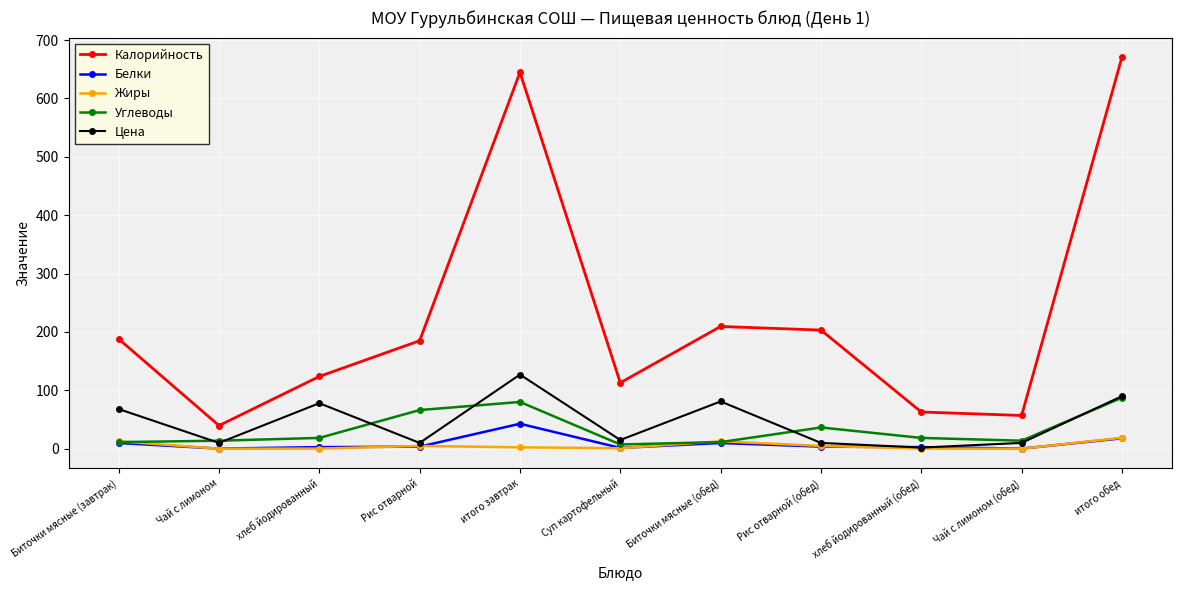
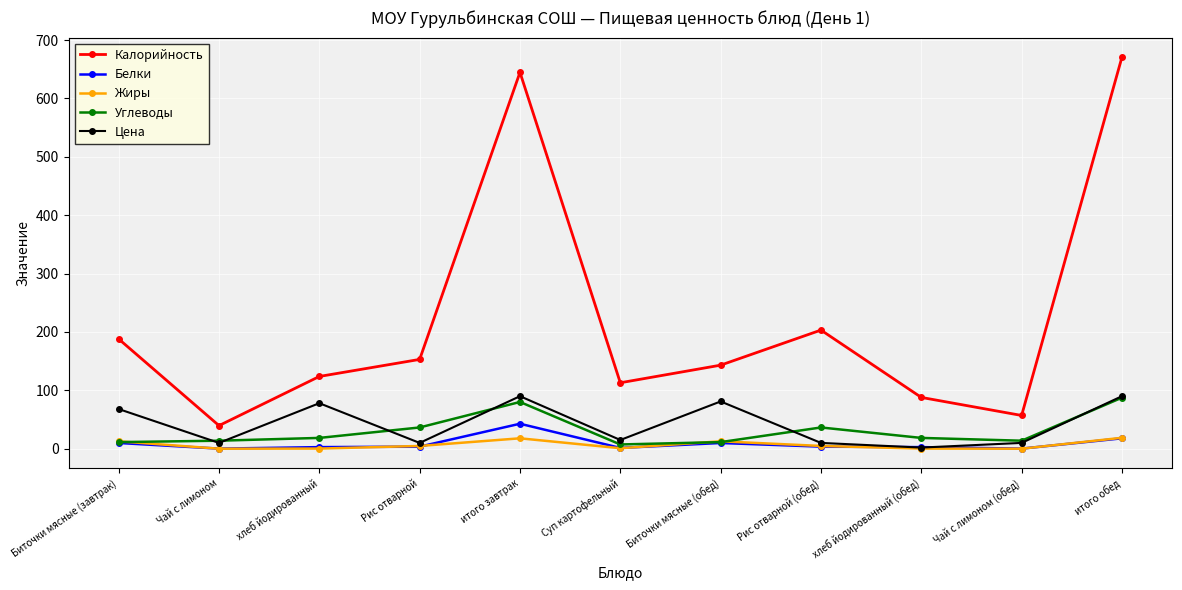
Калорийность, Рис отварной: 190 -> 150
Углеводы, Рис отварной: 70 -> 40
Жиры, итого завтрак: 0 -> 20
Цена, итого завтрак: 130 -> 90
Калорийность, Биточки мясные (обед): 210 -> 140
Калорийность, хлеб йодированный (обед): 60 -> 90
